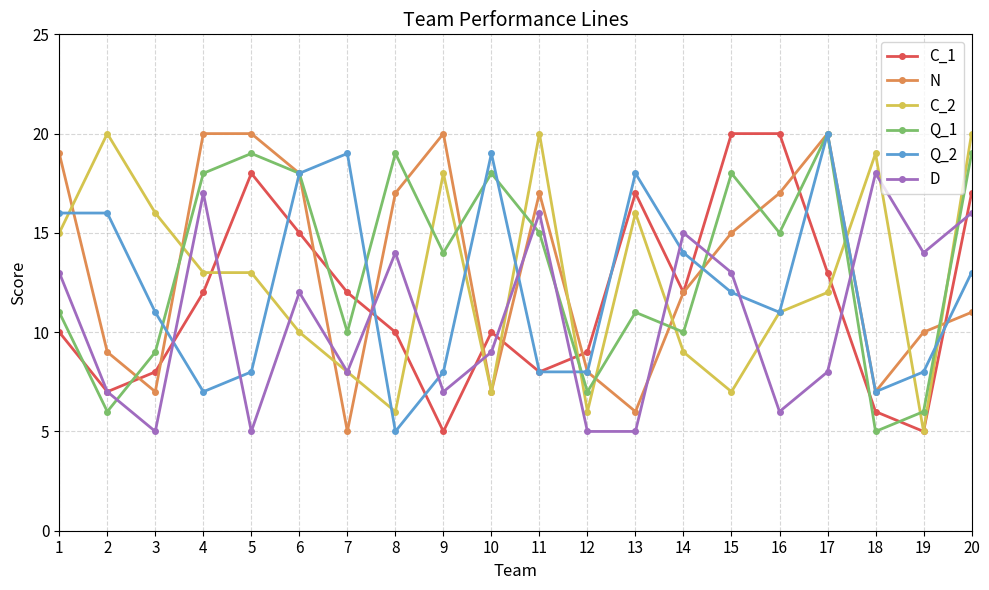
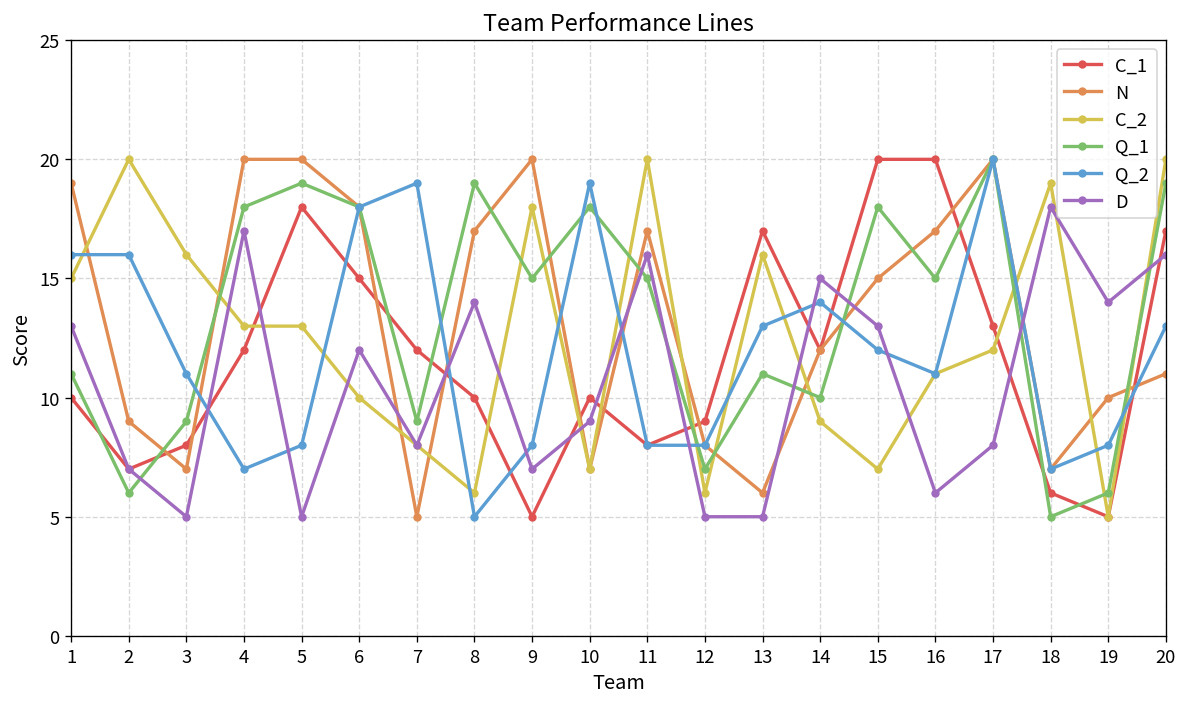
Q_1, 7: 10 -> 9
Q_1, 9: 14 -> 15
Q_2, 13: 18 -> 13
